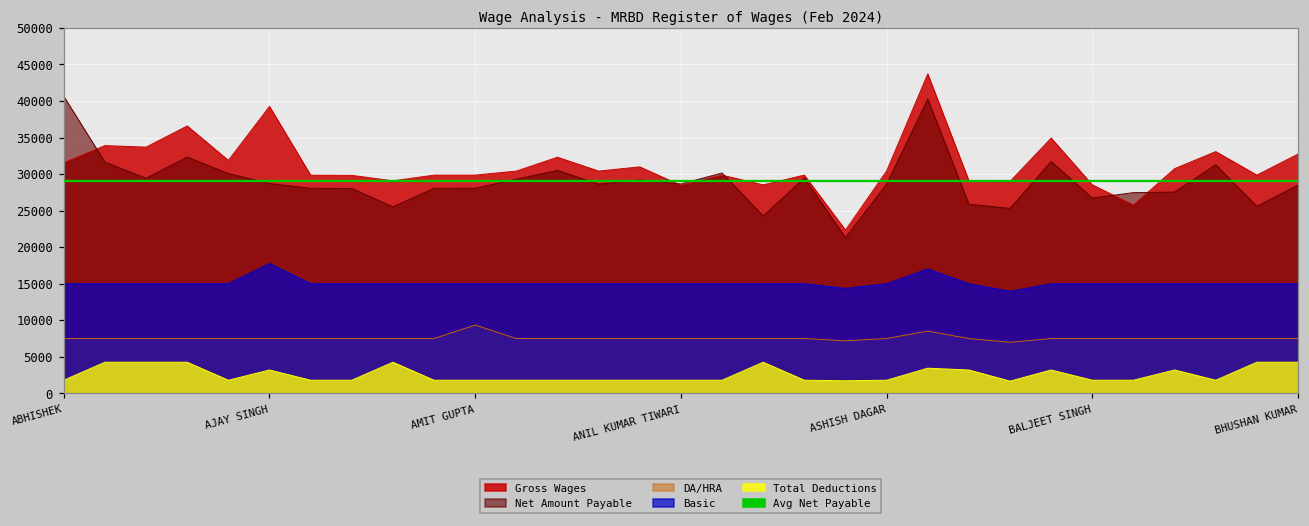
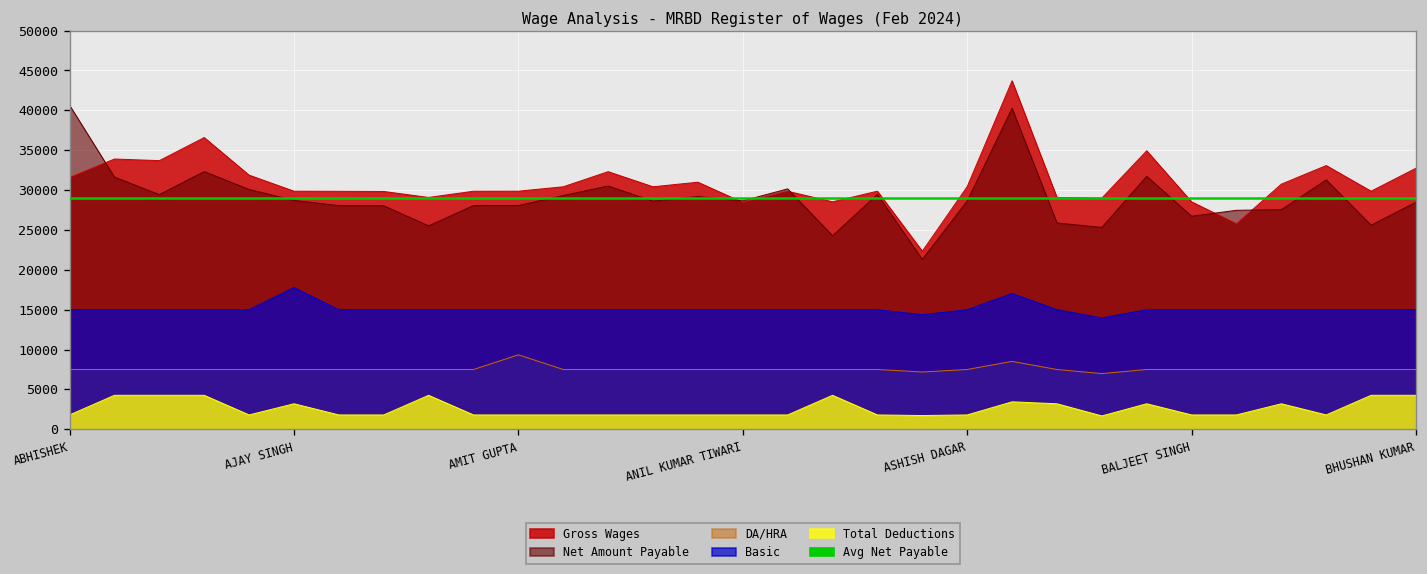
Gross Wages, AJAY SINGH: 39000 -> 30000
